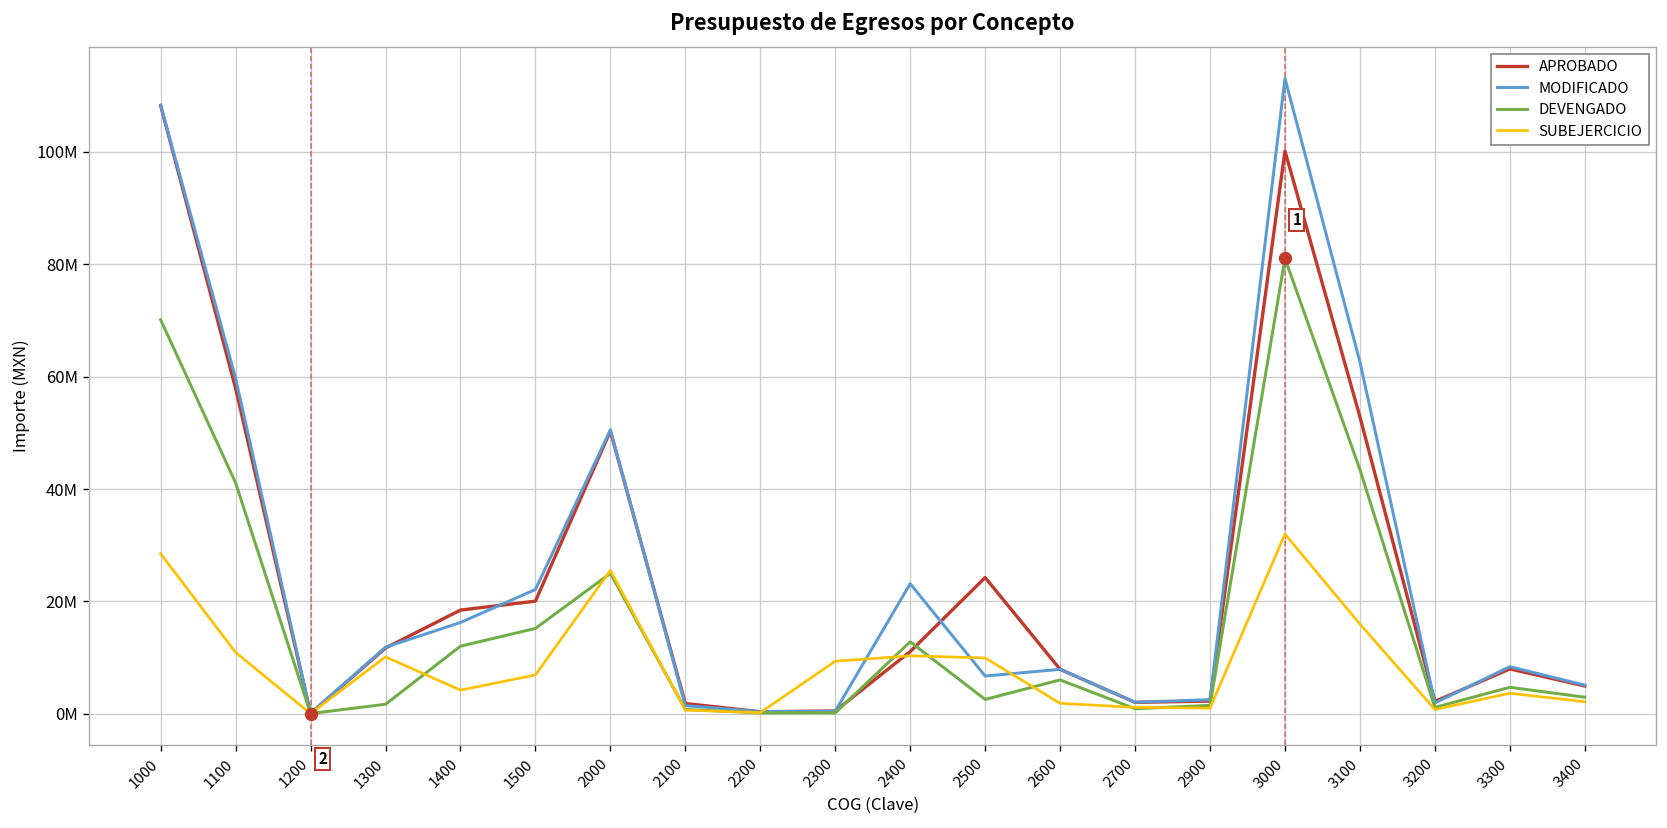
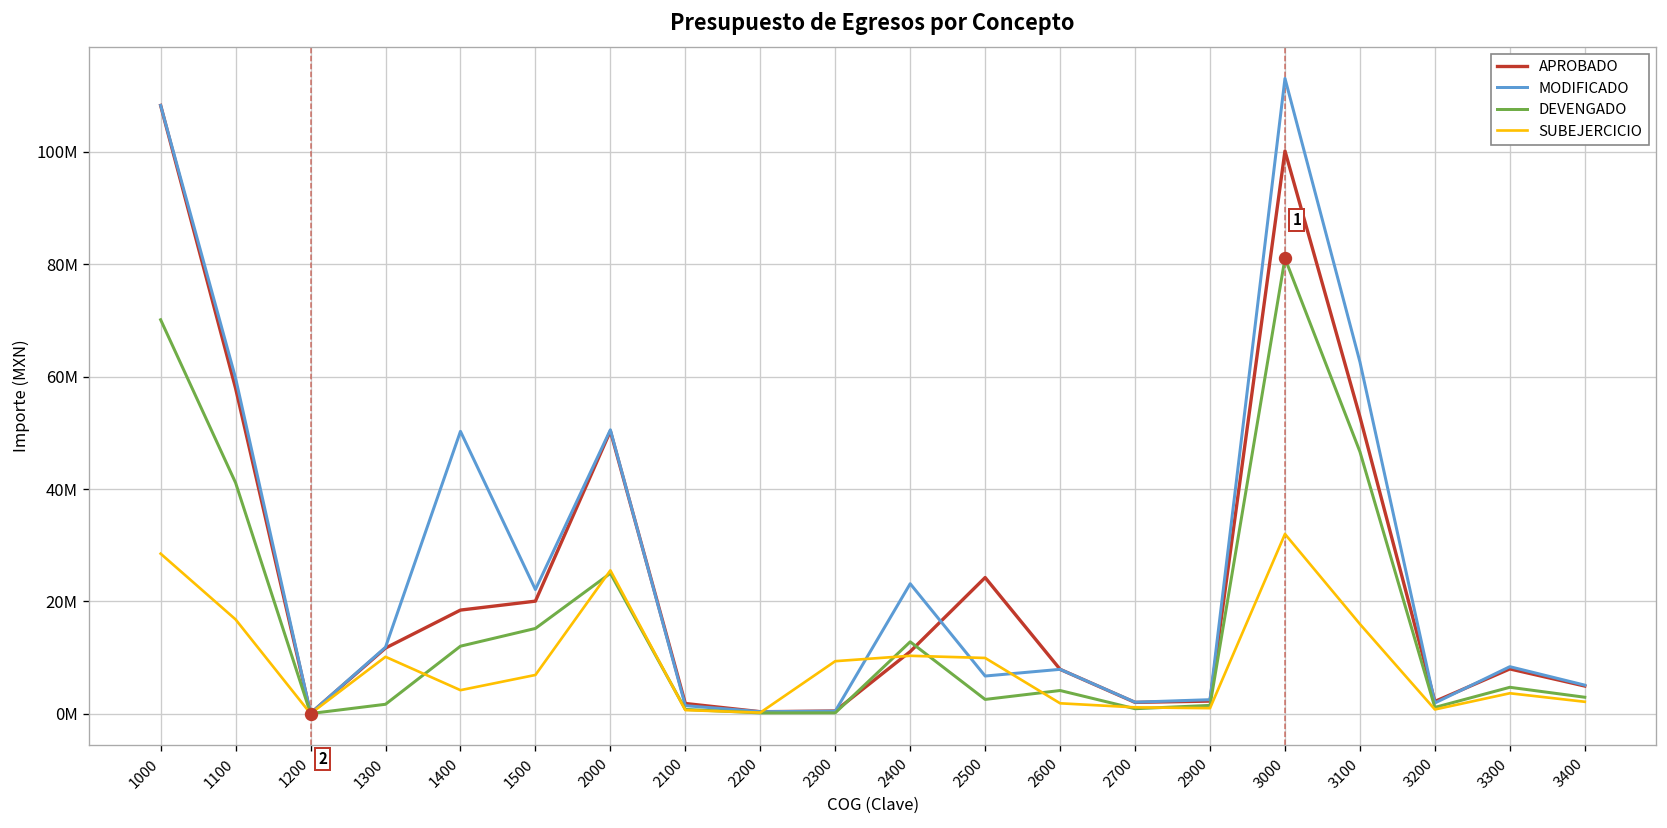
SUBEJERCICIO, 1100: 11000000 -> 17000000
MODIFICADO, 1400: 16000000 -> 50000000
DEVENGADO, 2600: 6000000 -> 4000000
DEVENGADO, 3100: 43000000 -> 47000000
